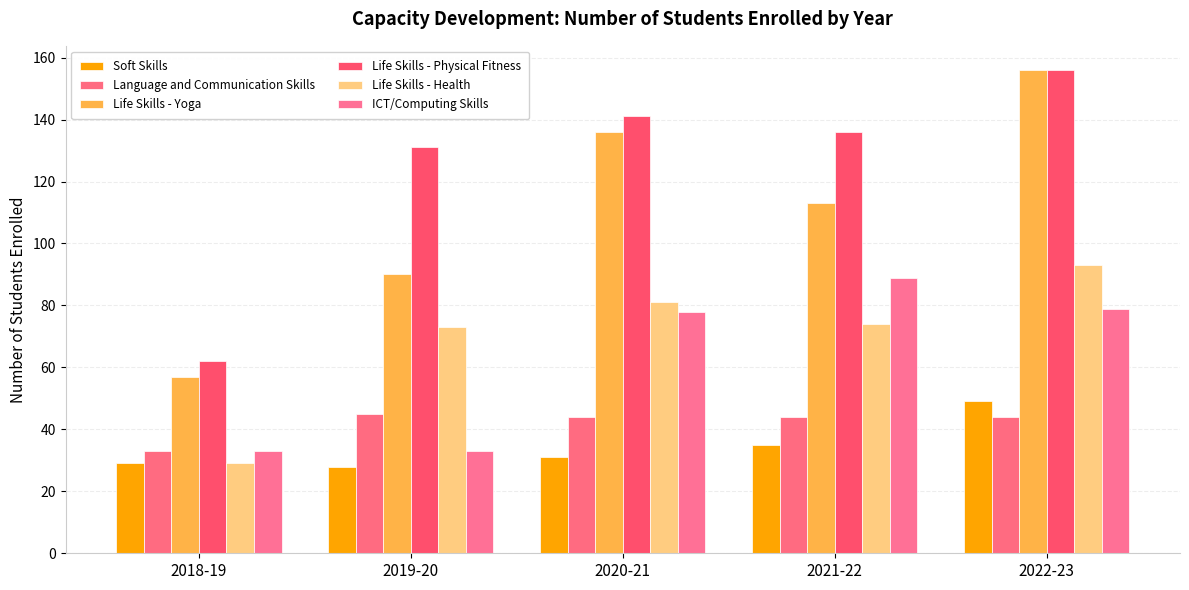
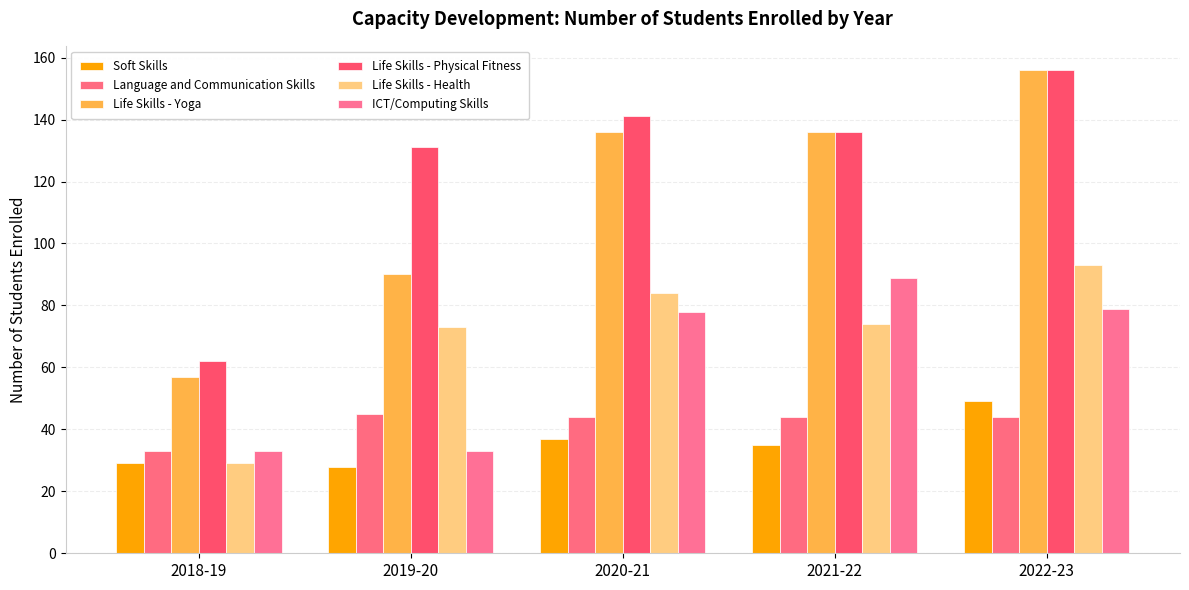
Soft Skills, 2020-21: 31 -> 37
Life Skills - Health, 2020-21: 81 -> 84
Life Skills - Yoga, 2021-22: 113 -> 136
